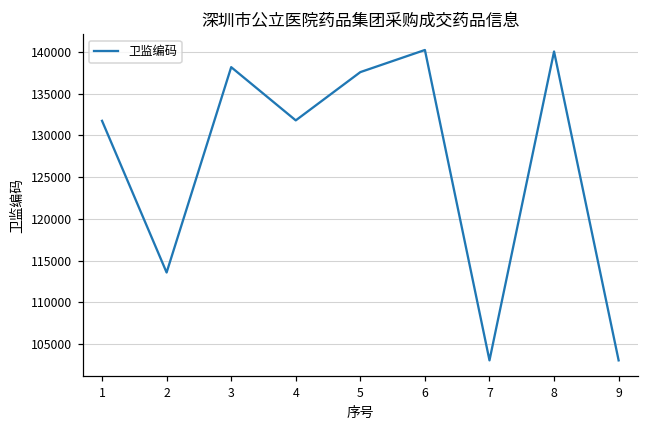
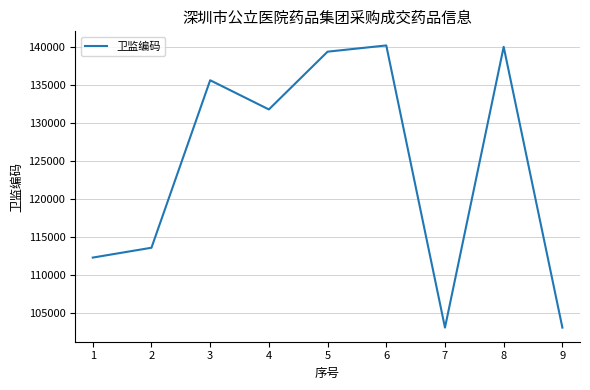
1: 132000 -> 112000
3: 138000 -> 136000
5: 138000 -> 139000
